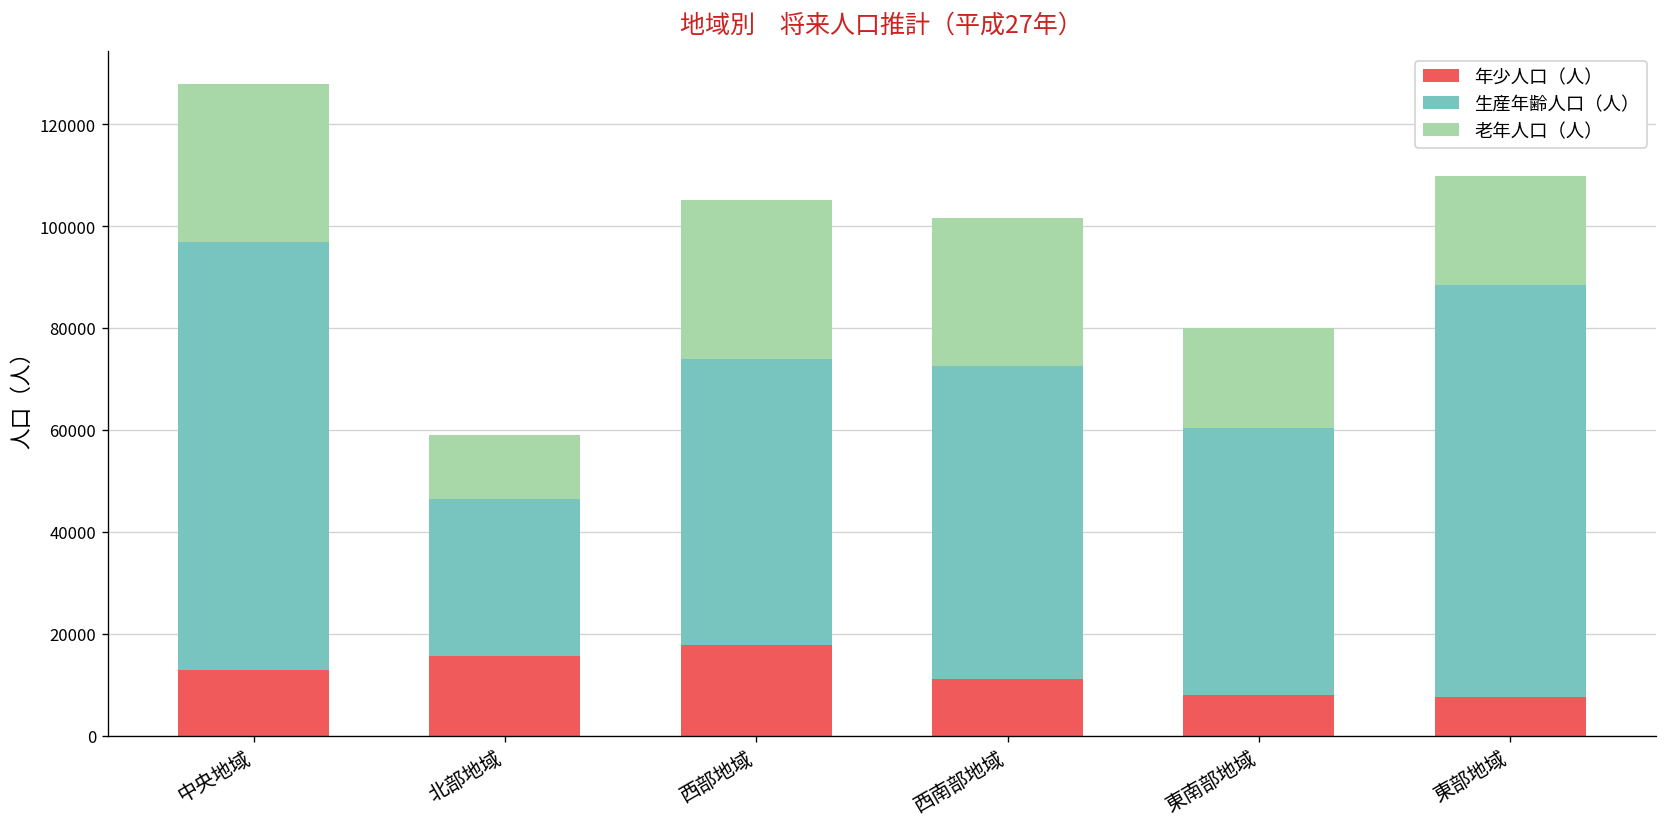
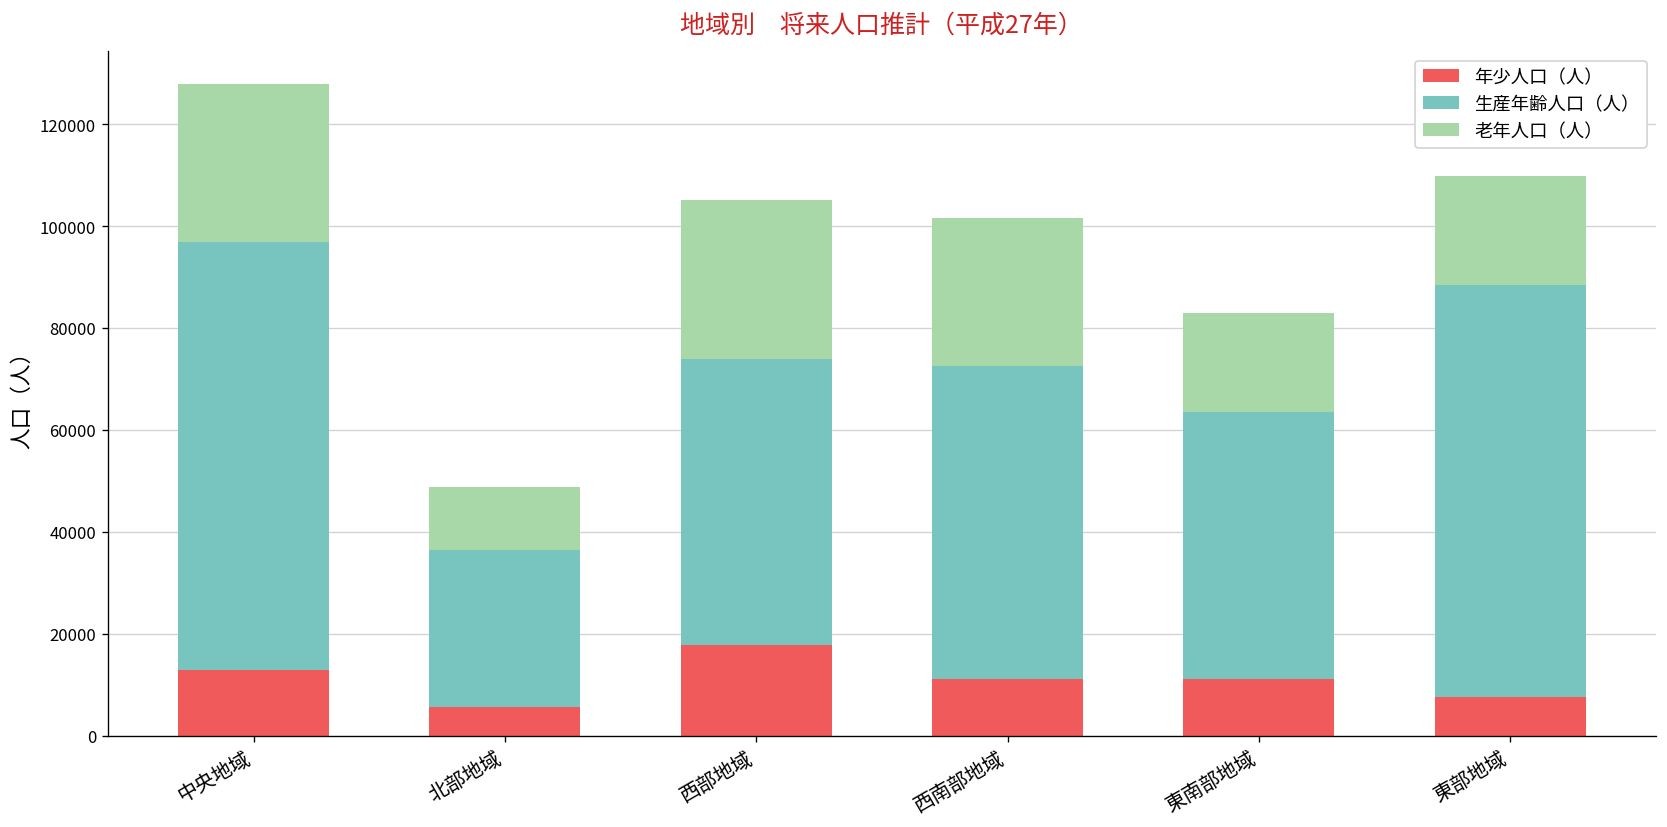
年少人口（人）, 北部地域: 16000 -> 6000
年少人口（人）, 東南部地域: 8000 -> 11000
